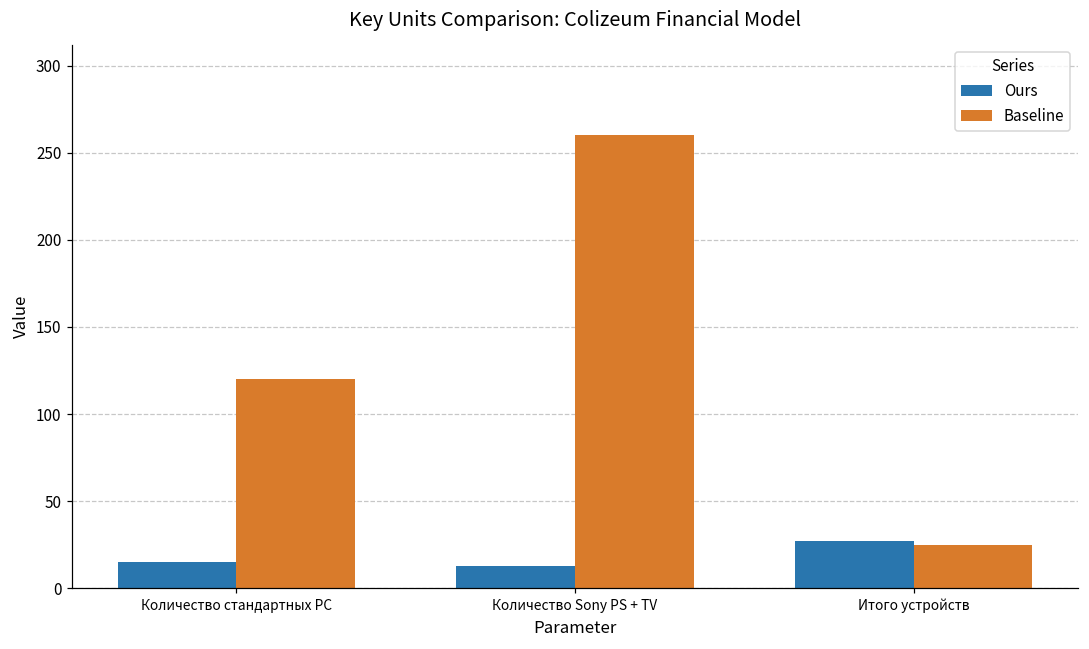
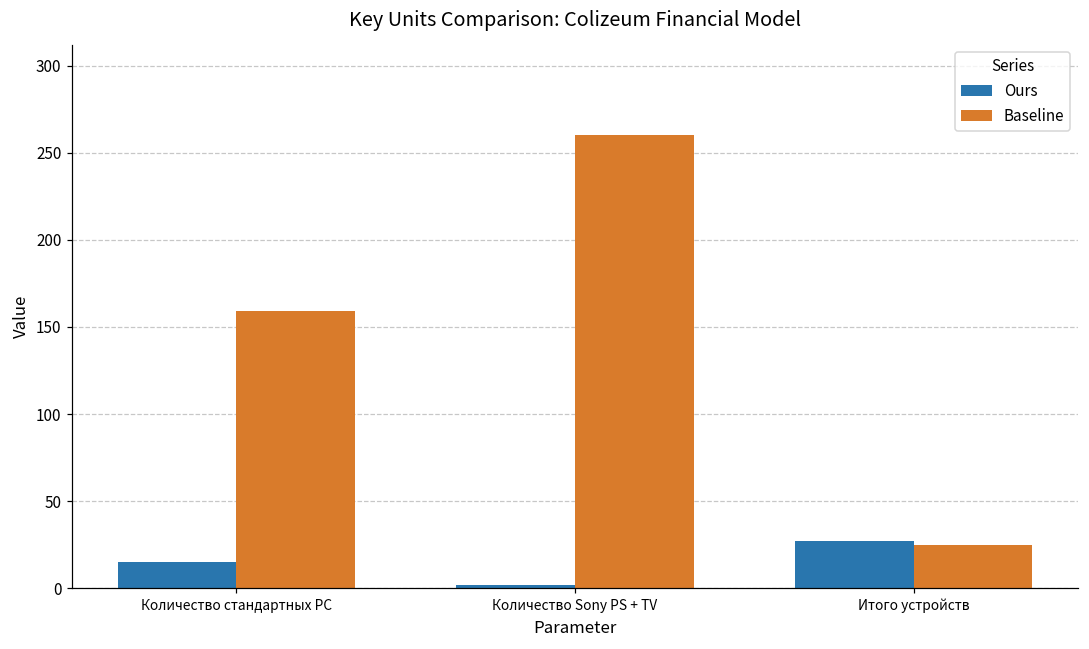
Baseline, Количество стандартных PC: 120 -> 159
Ours, Количество Sony PS + TV: 13 -> 2
